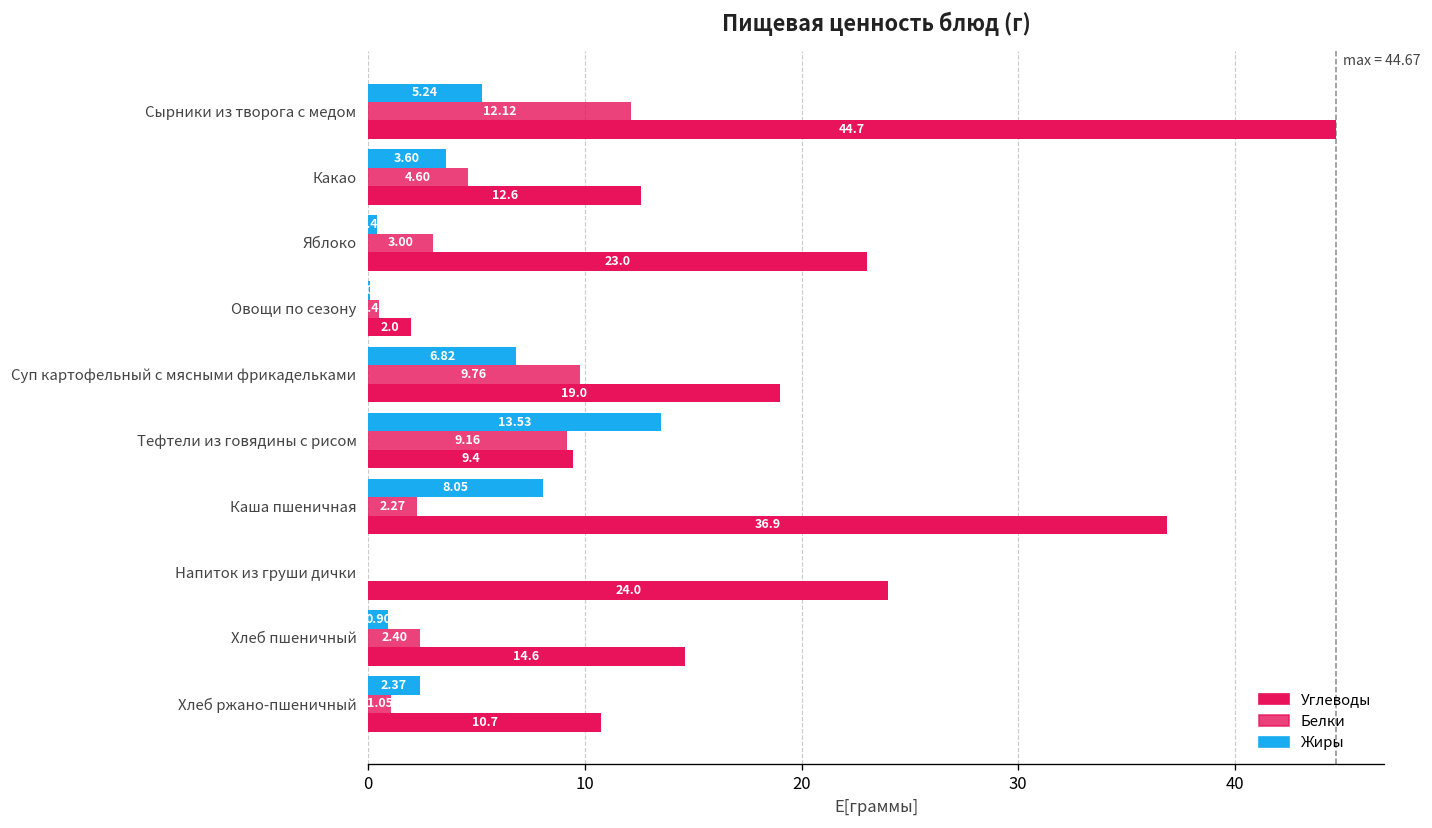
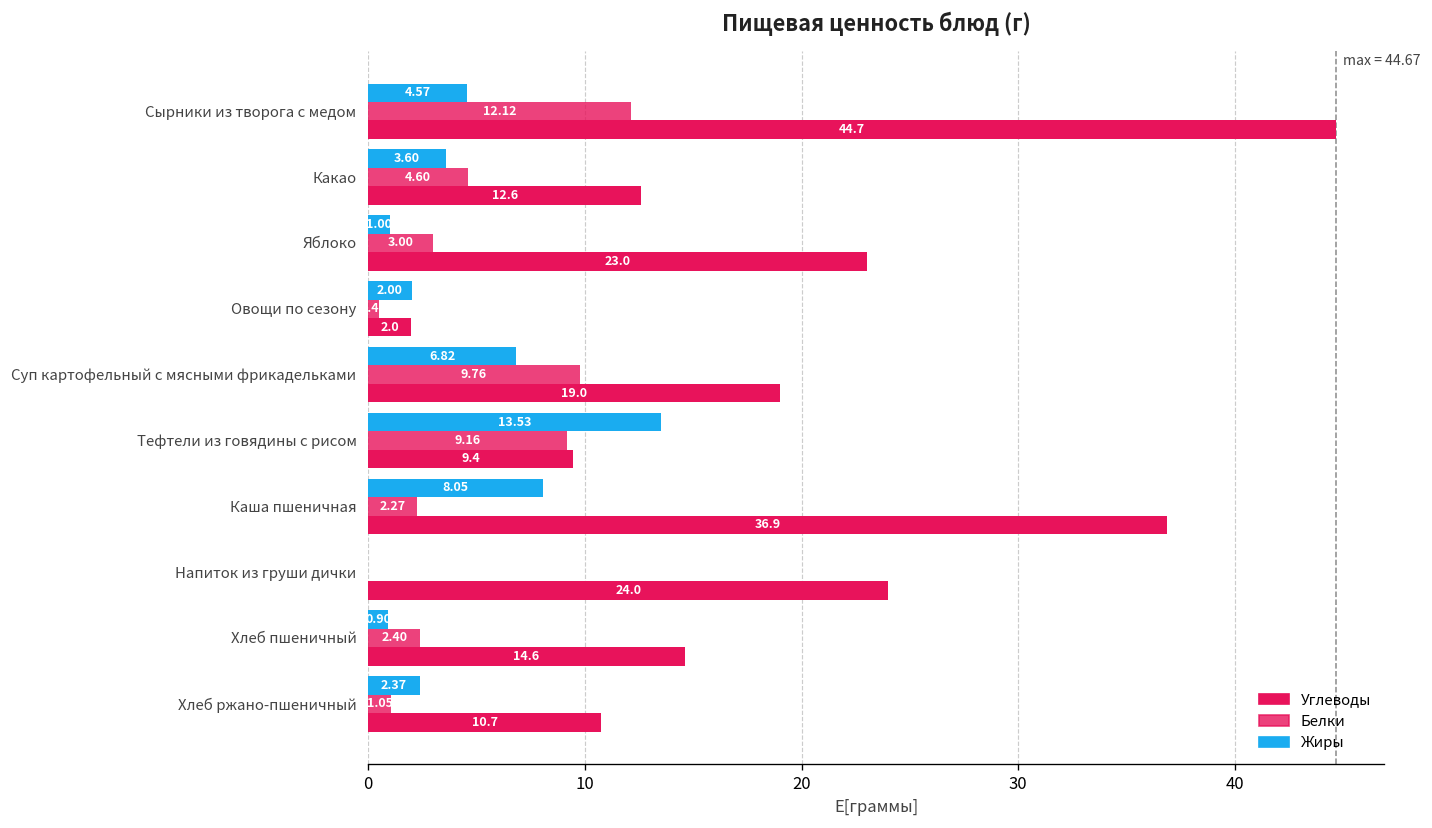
Жиры, Сырники из творога с медом: 5.24 -> 4.57
Жиры, Яблоко: 0.4 -> 1.0
Жиры, Овощи по сезону: 0.1 -> 2.0
